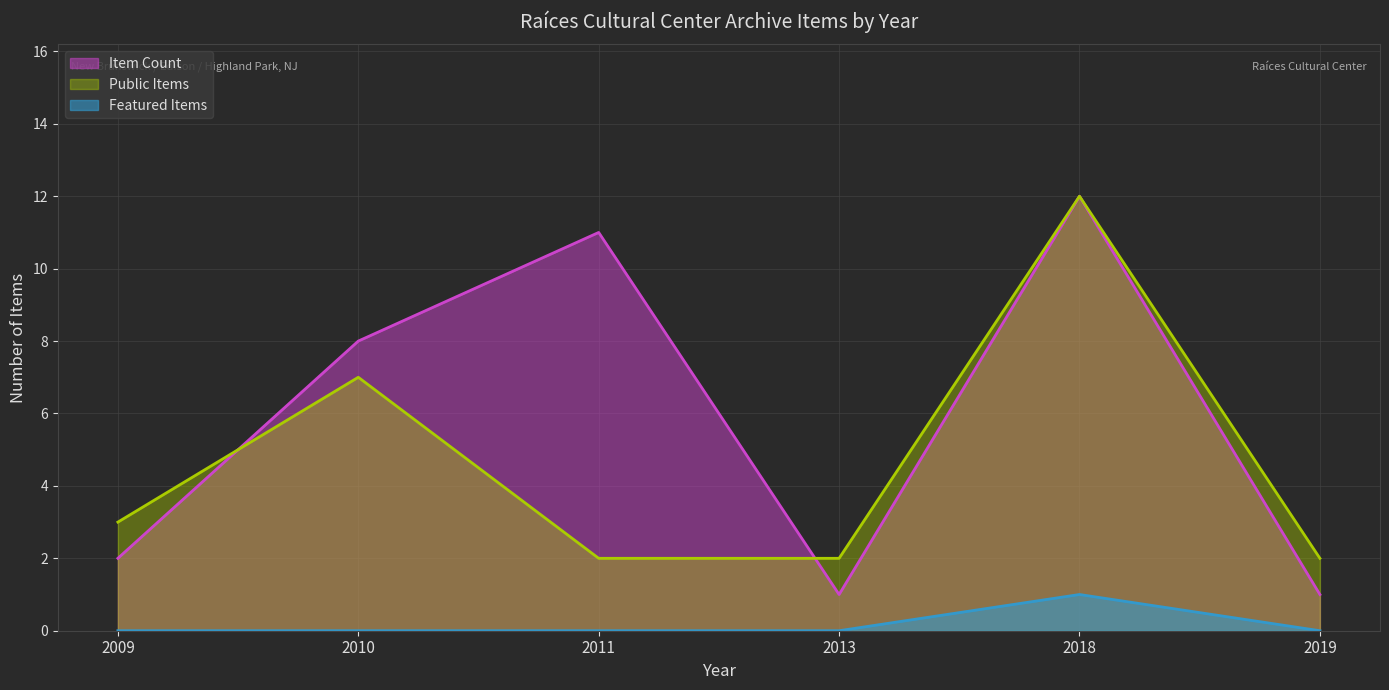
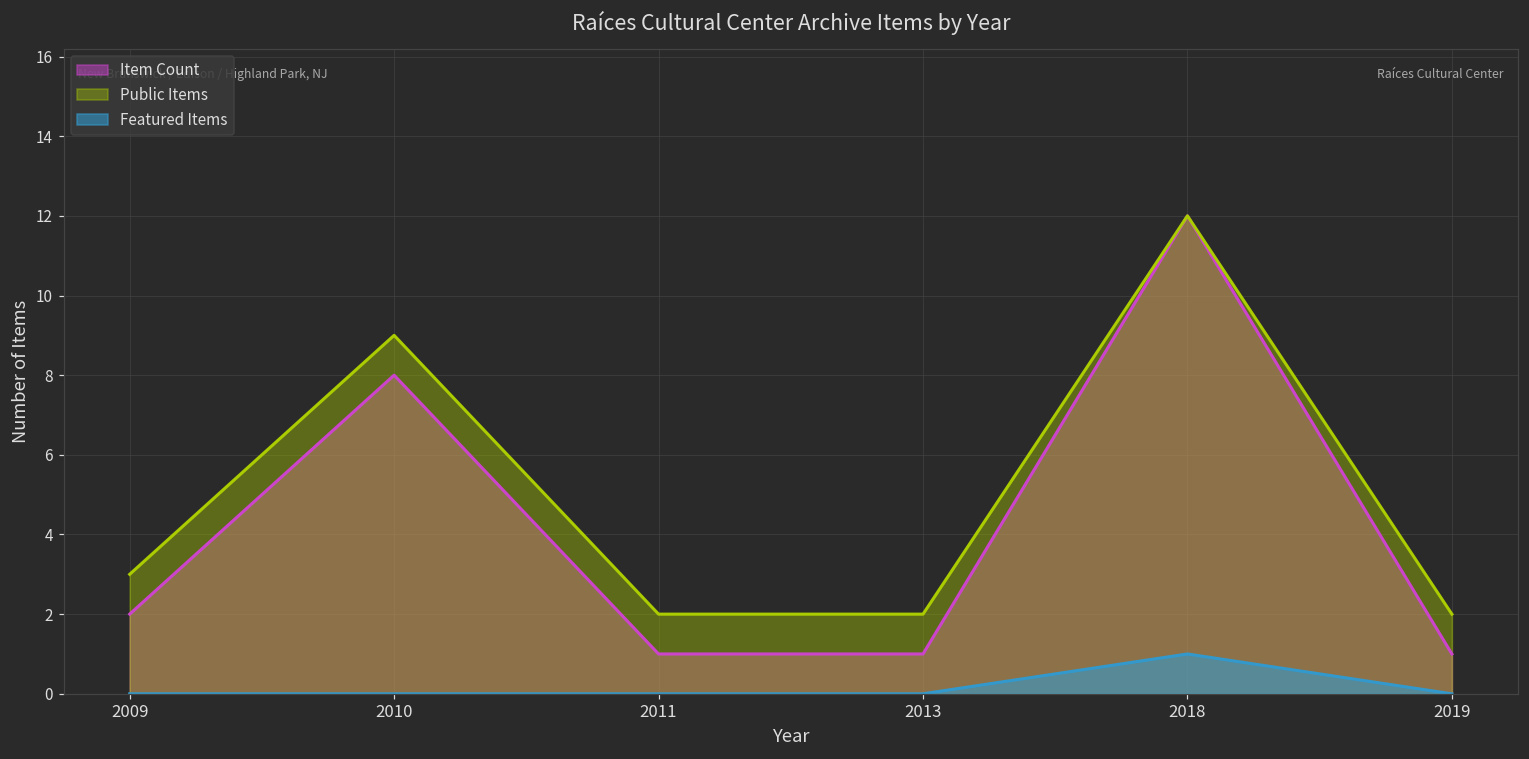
Public Items, 2010: 7 -> 9
Item Count, 2011: 11 -> 1
